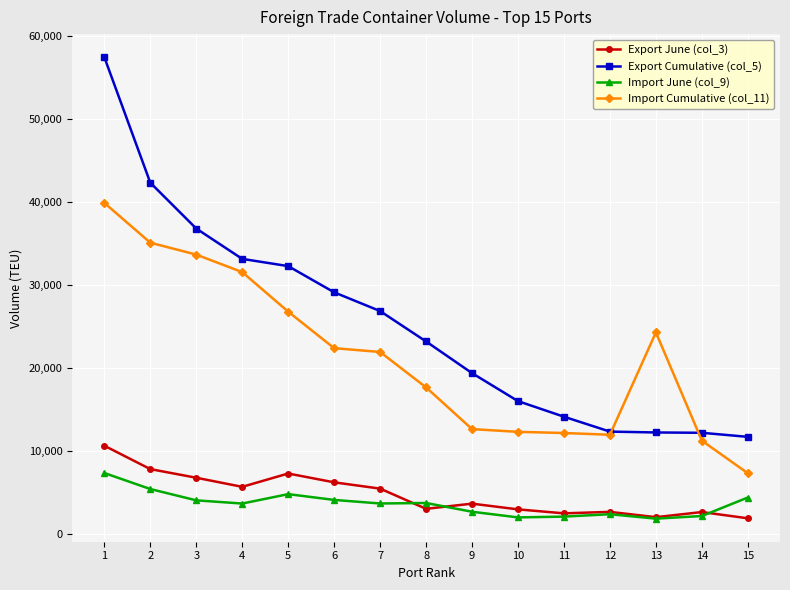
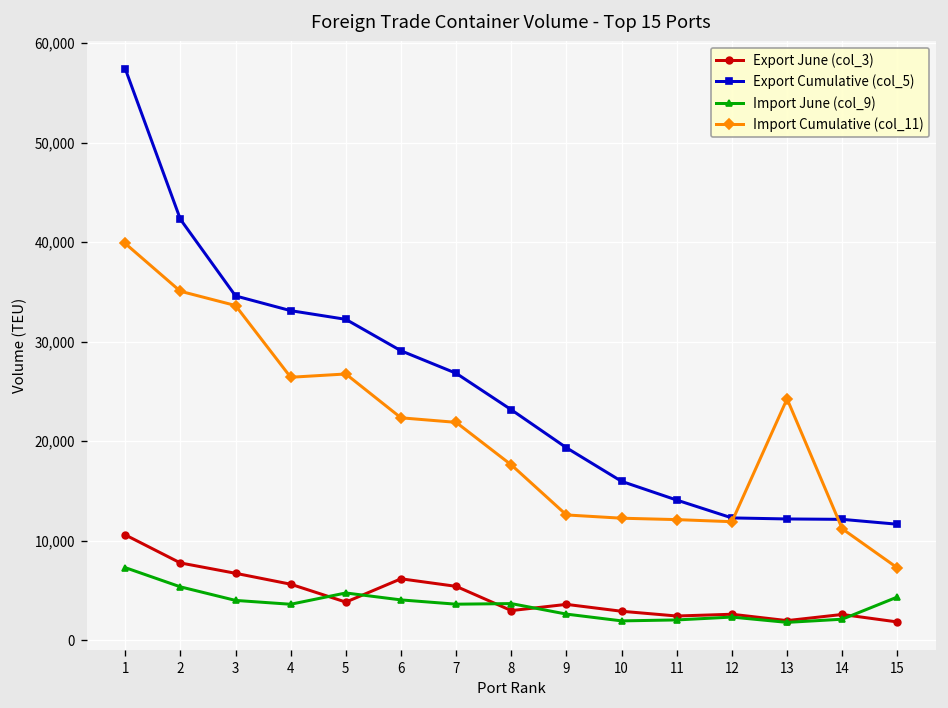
Export Cumulative (col_5), 3: 37,000 -> 35,000
Import Cumulative (col_11), 4: 32,000 -> 26,000
Export June (col_3), 5: 7,000 -> 4,000
